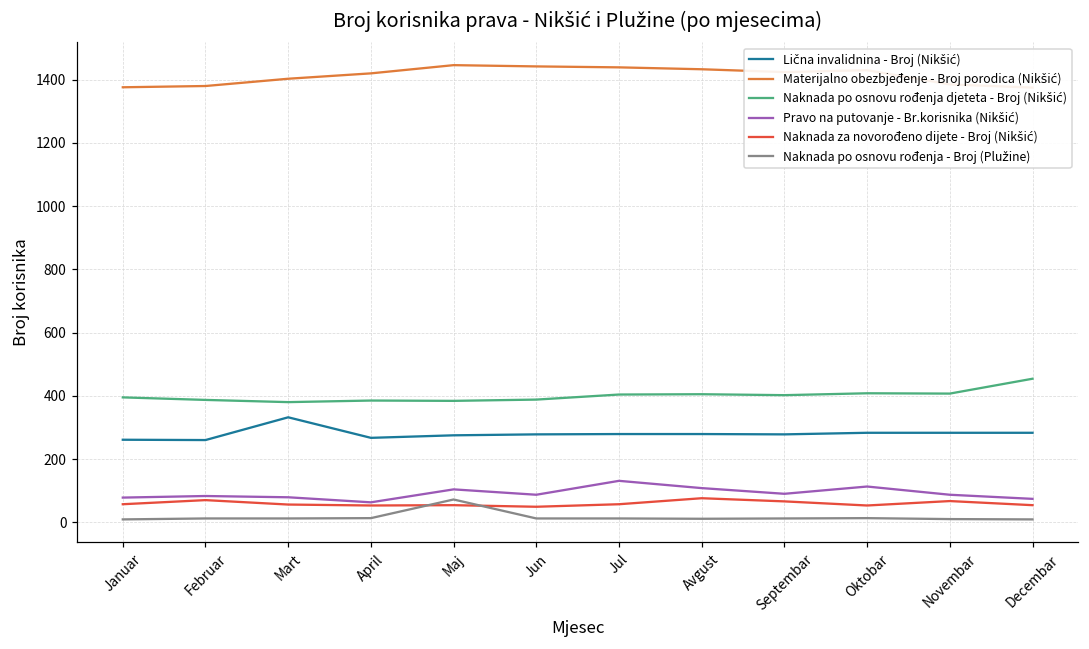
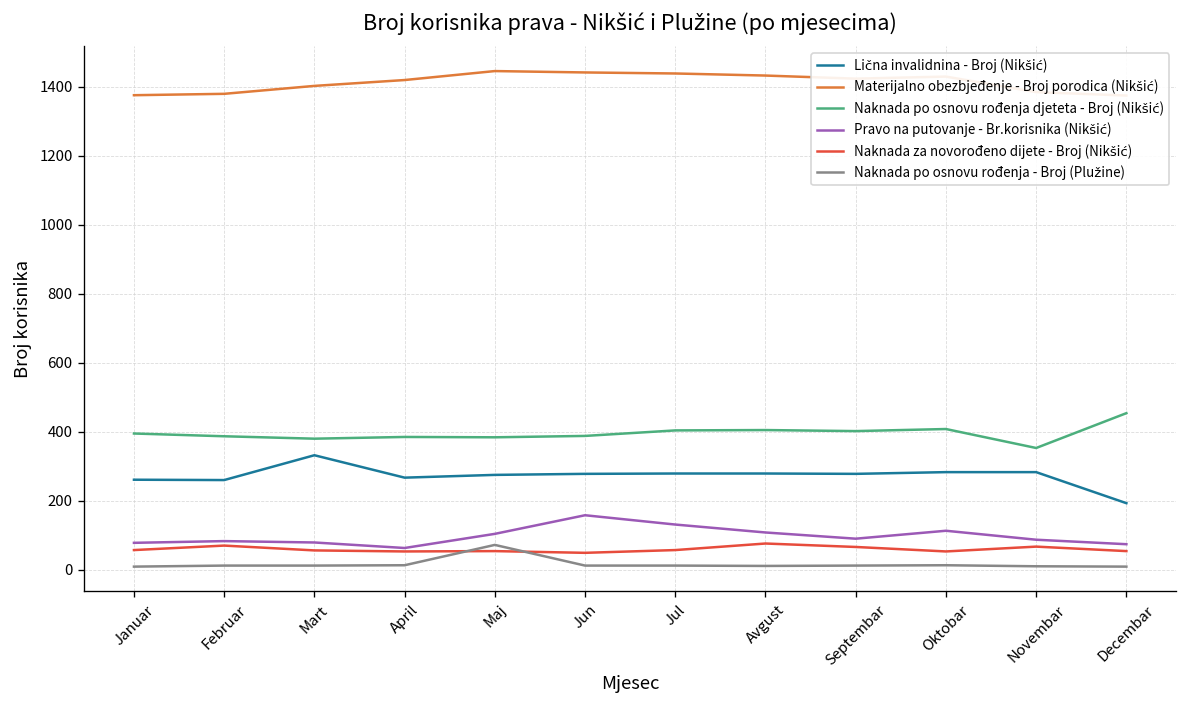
Pravo na putovanje - Br.korisnika (Nikšić), Jun: 90 -> 160
Naknada po osnovu rođenja djeteta - Broj (Nikšić), Novembar: 410 -> 350
Lična invalidnina - Broj (Nikšić), Decembar: 280 -> 190
